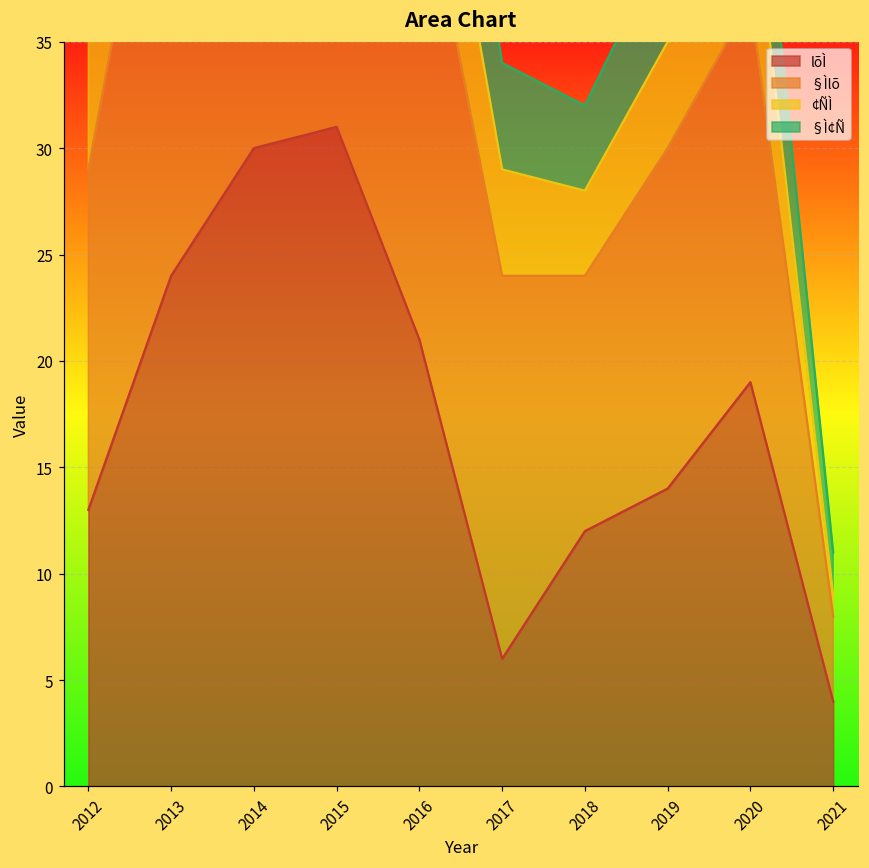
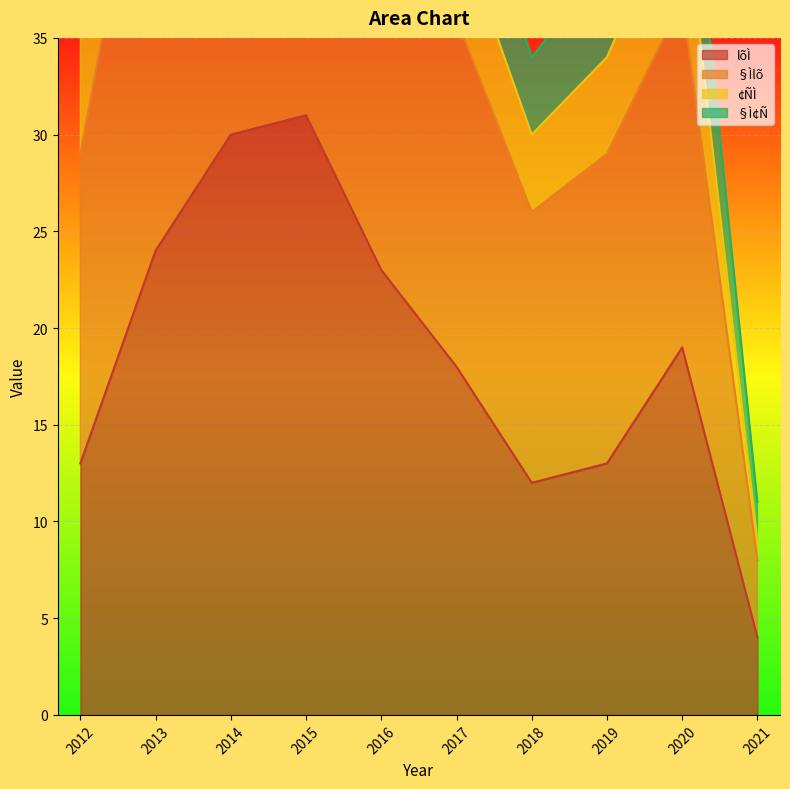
lõÌ, 2016: 21 -> 23
lõÌ, 2017: 6 -> 18
§Ìlõ, 2018: 12 -> 14
lõÌ, 2019: 14 -> 13
